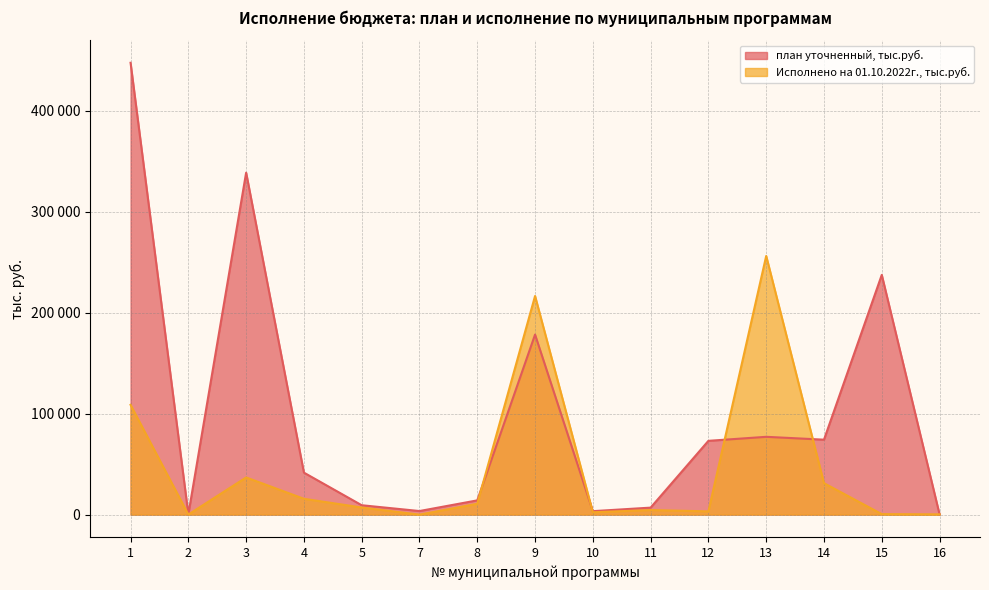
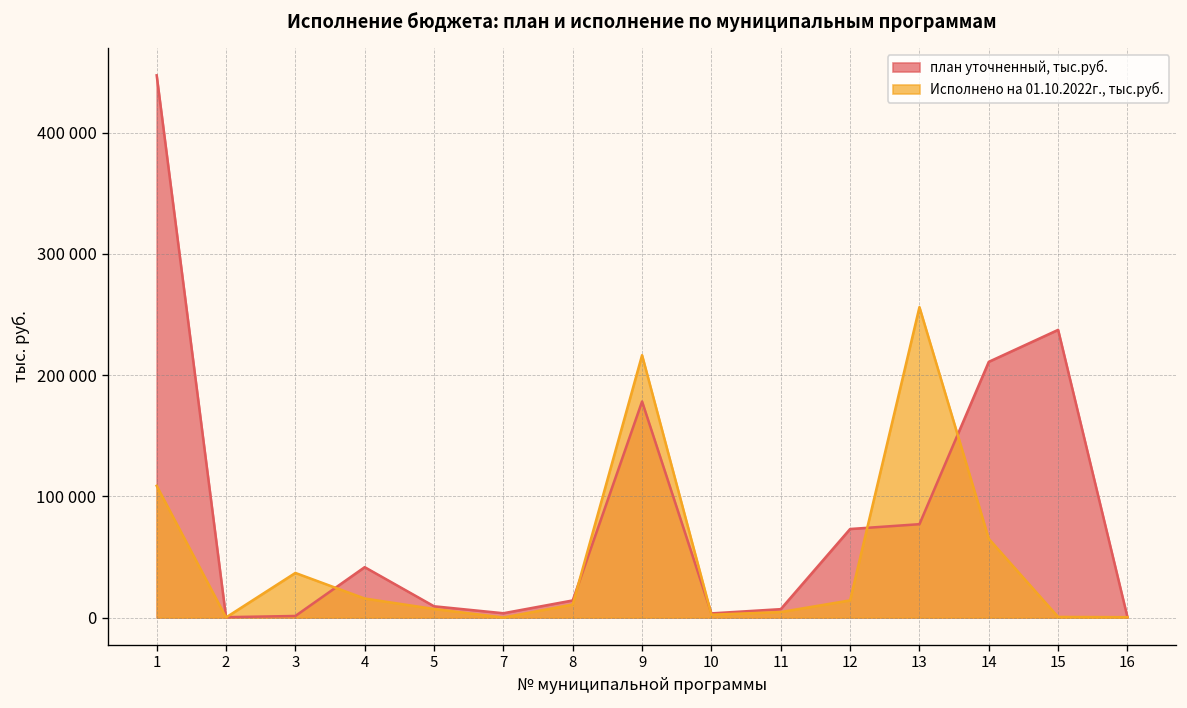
план уточненный, тыс.руб., 3: 339000 -> 1000
Исполнено на 01.10.2022г., тыс.руб., 12: 3000 -> 14000
план уточненный, тыс.руб., 14: 74000 -> 211000
Исполнено на 01.10.2022г., тыс.руб., 14: 31000 -> 65000
